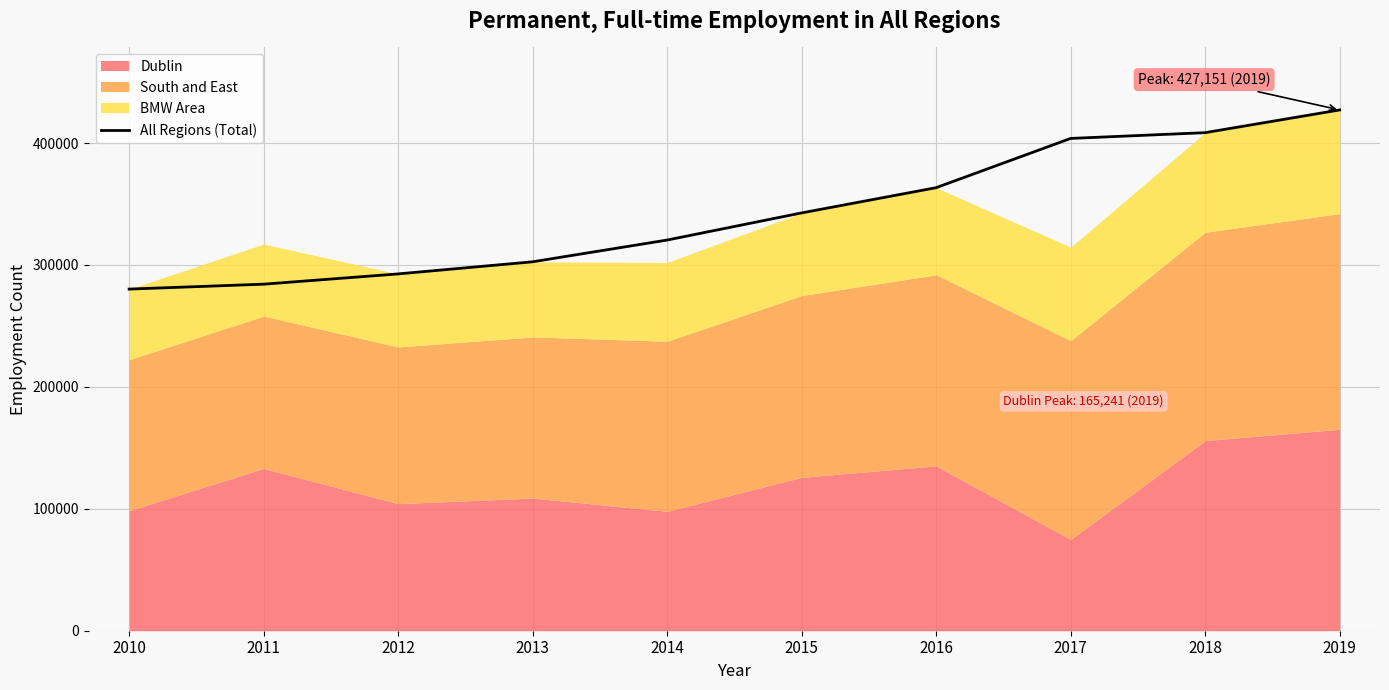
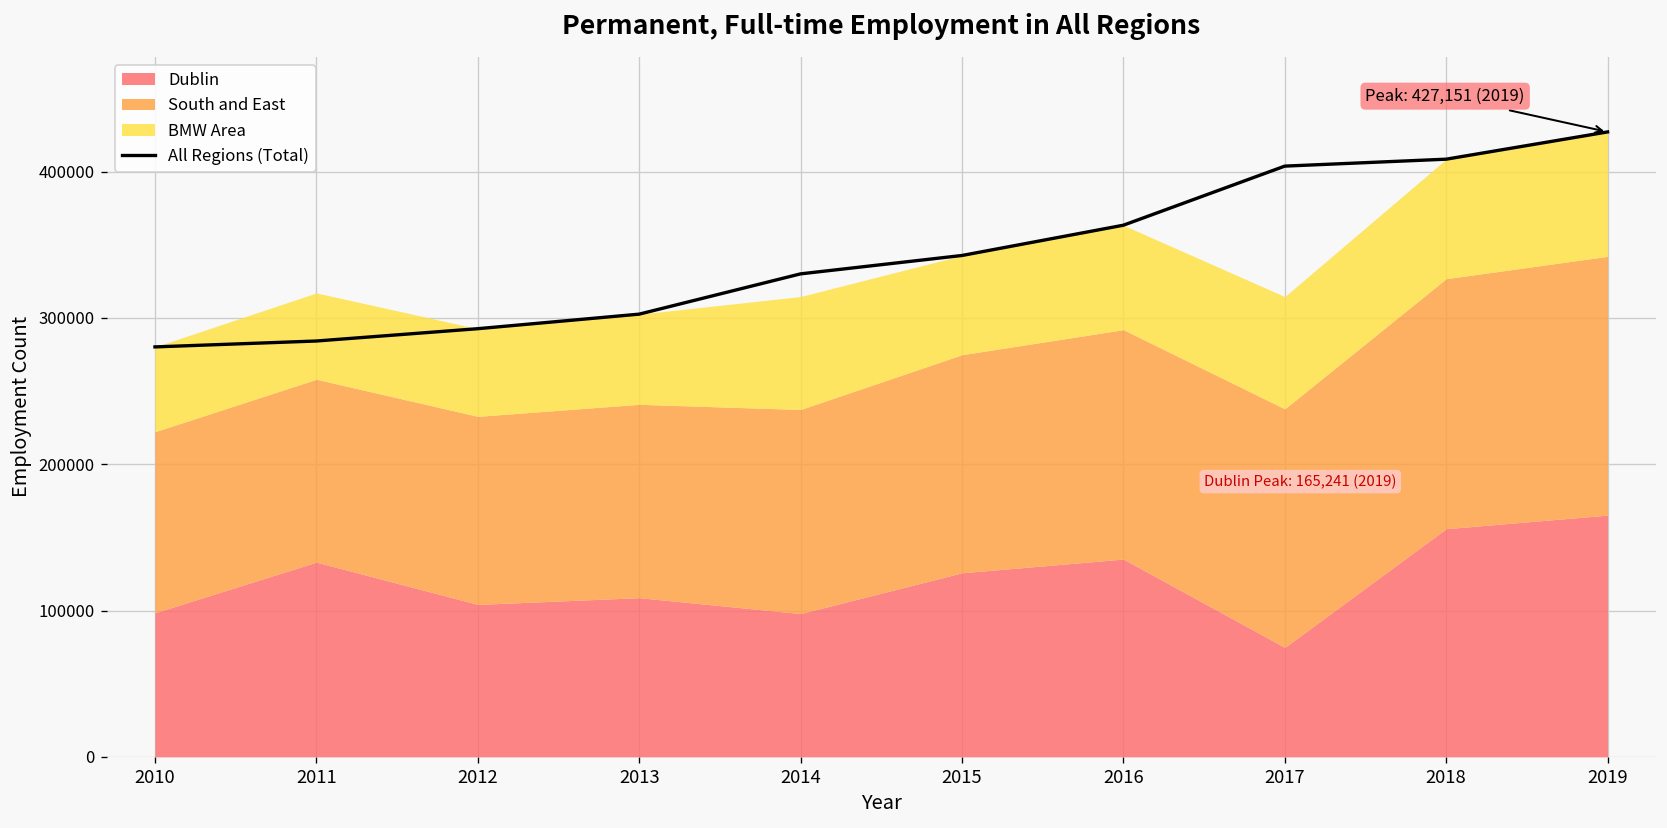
All Regions (Total), 2014: 320000 -> 330000
BMW Area, 2014: 65000 -> 77000
